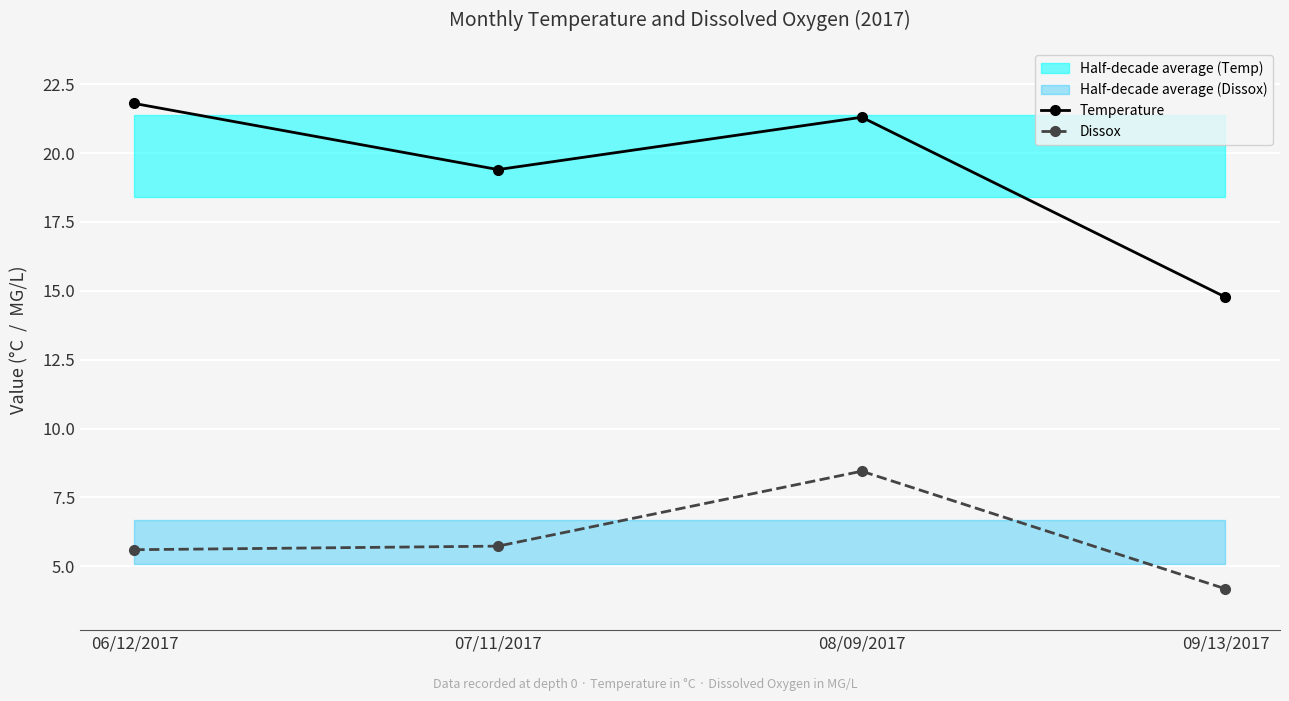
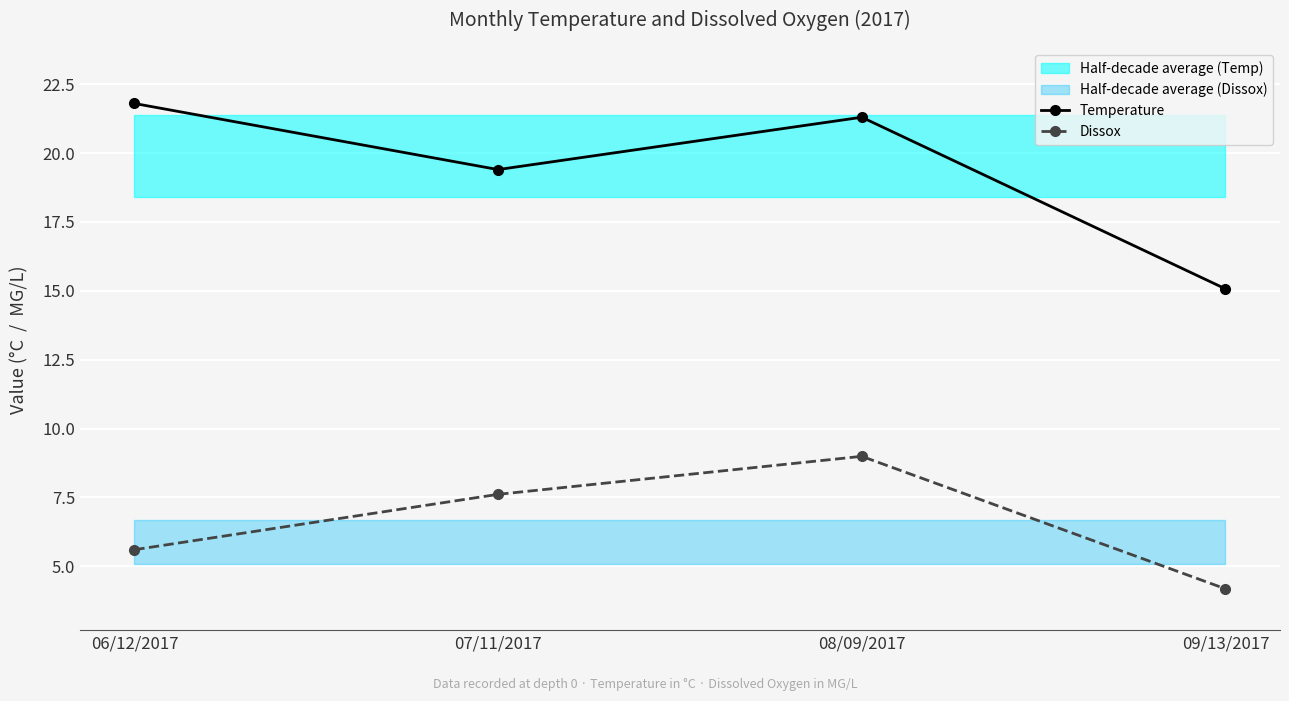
Dissox, 07/11/2017: 5.7 -> 7.6
Dissox, 08/09/2017: 8.5 -> 9.0
Temperature, 09/13/2017: 14.8 -> 15.1
